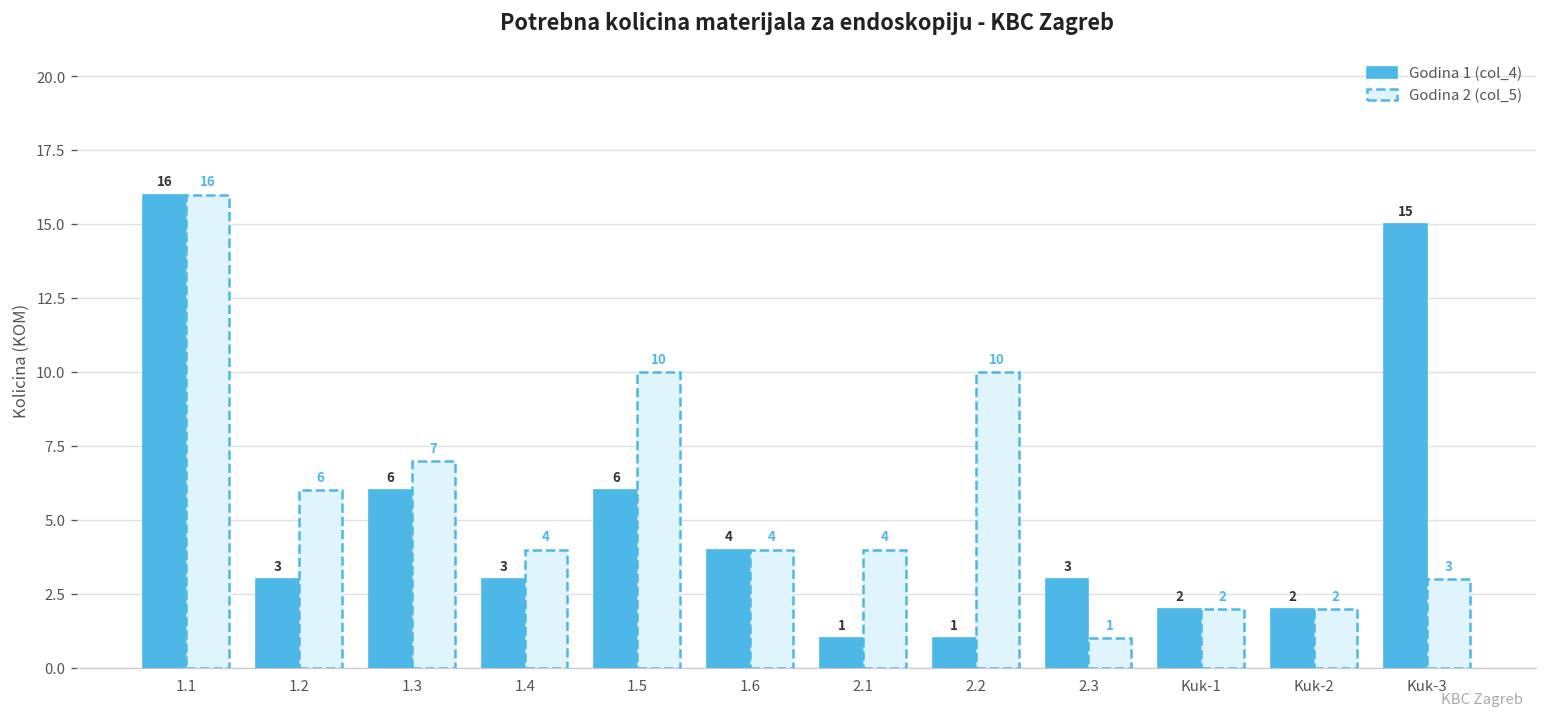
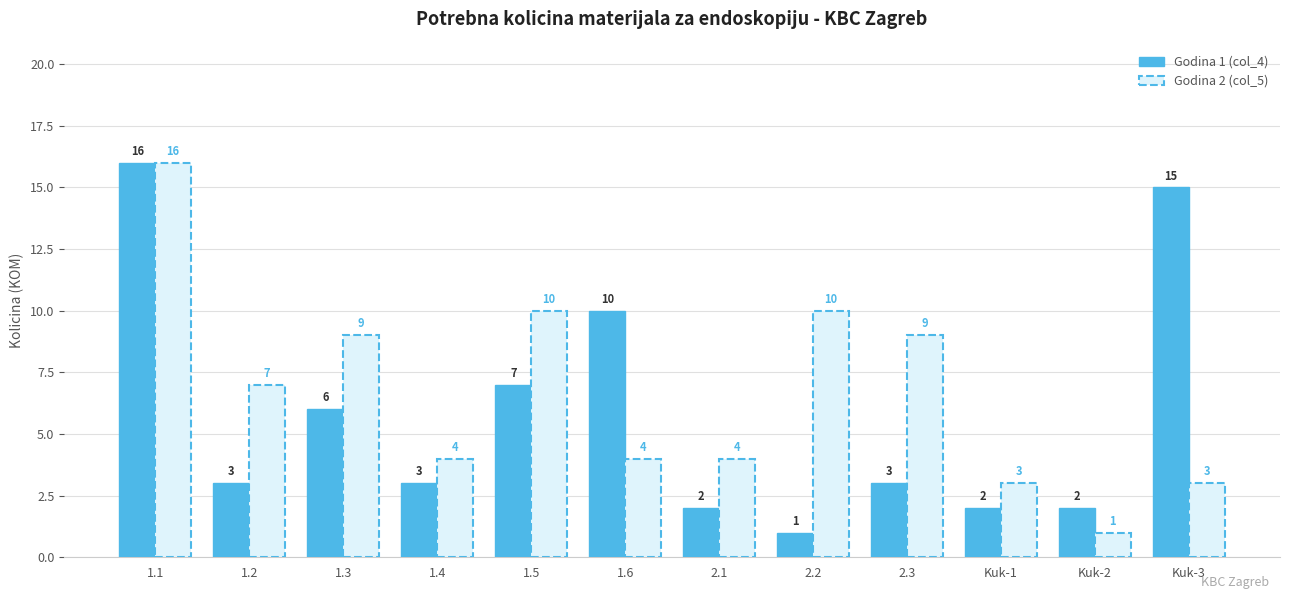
Godina 2 (col_5), 1.2: 6 -> 7
Godina 2 (col_5), 1.3: 7 -> 9
Godina 1 (col_4), 1.5: 6 -> 7
Godina 1 (col_4), 1.6: 4 -> 10
Godina 1 (col_4), 2.1: 1 -> 2
Godina 2 (col_5), 2.3: 1 -> 9
Godina 2 (col_5), Kuk-1: 2 -> 3
Godina 2 (col_5), Kuk-2: 2 -> 1
